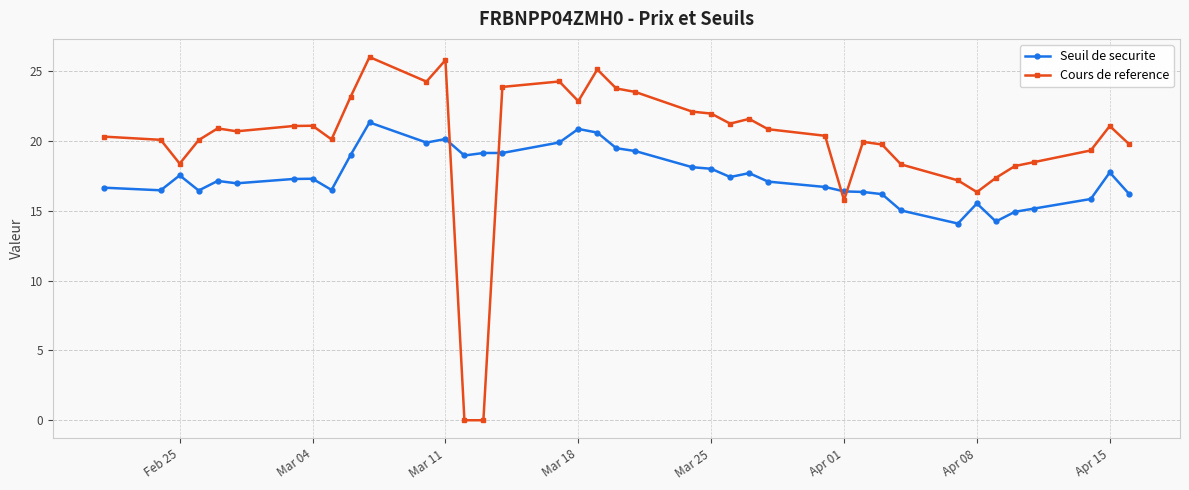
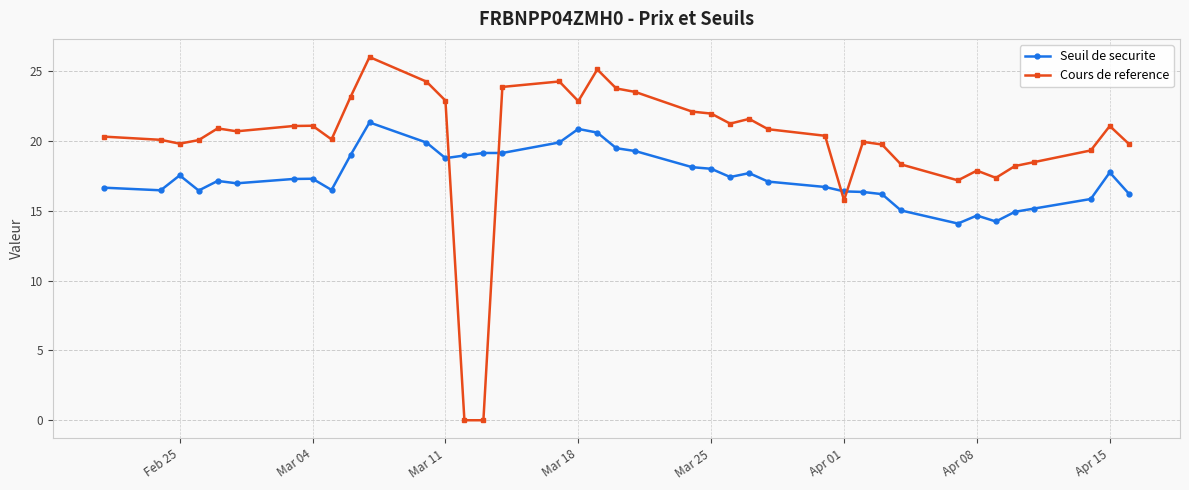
Cours de reference, Feb 25: 18.4 -> 19.8
Seuil de securite, Mar 11: 20.1 -> 18.8
Cours de reference, Mar 11: 25.8 -> 22.9
Seuil de securite, Apr 08: 15.5 -> 14.7
Cours de reference, Apr 08: 16.3 -> 17.9
